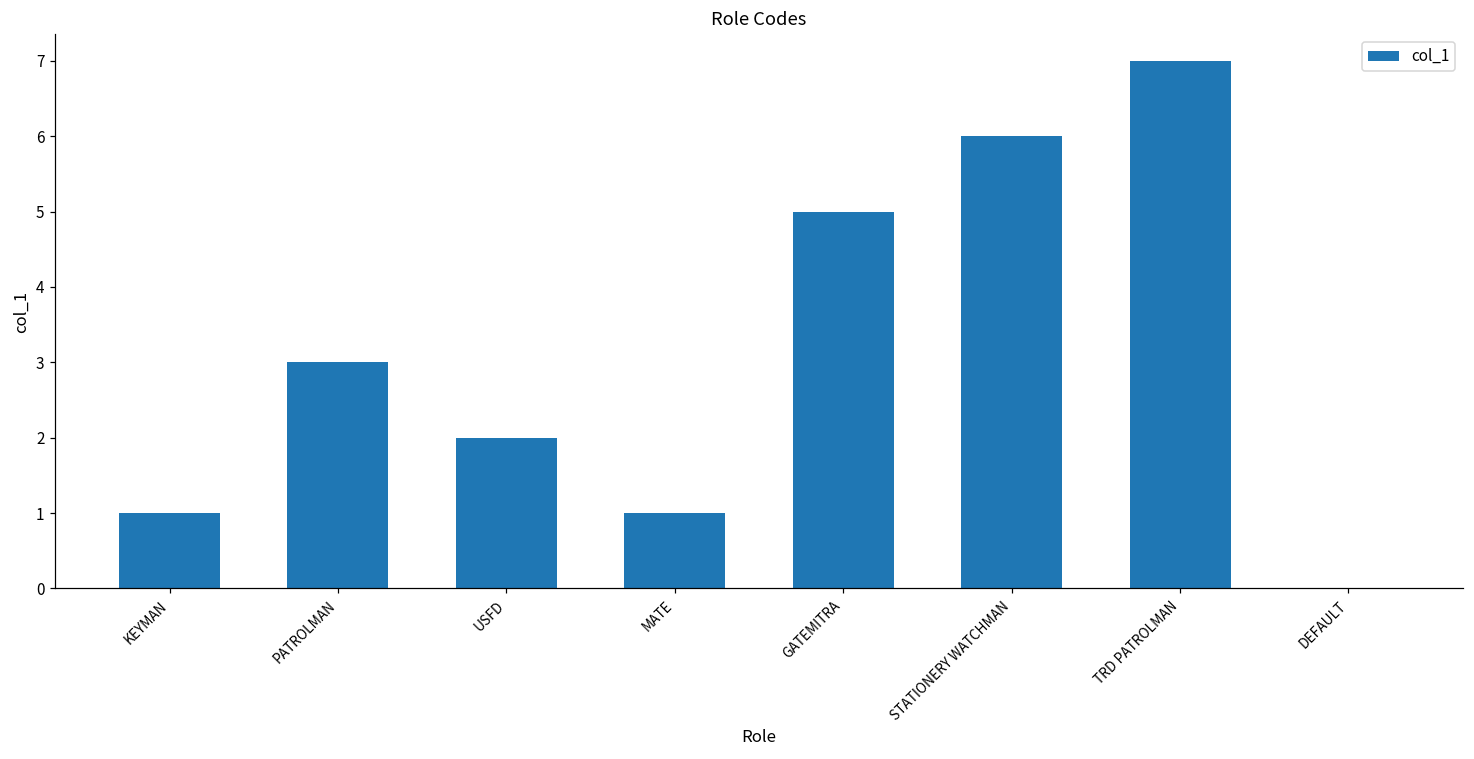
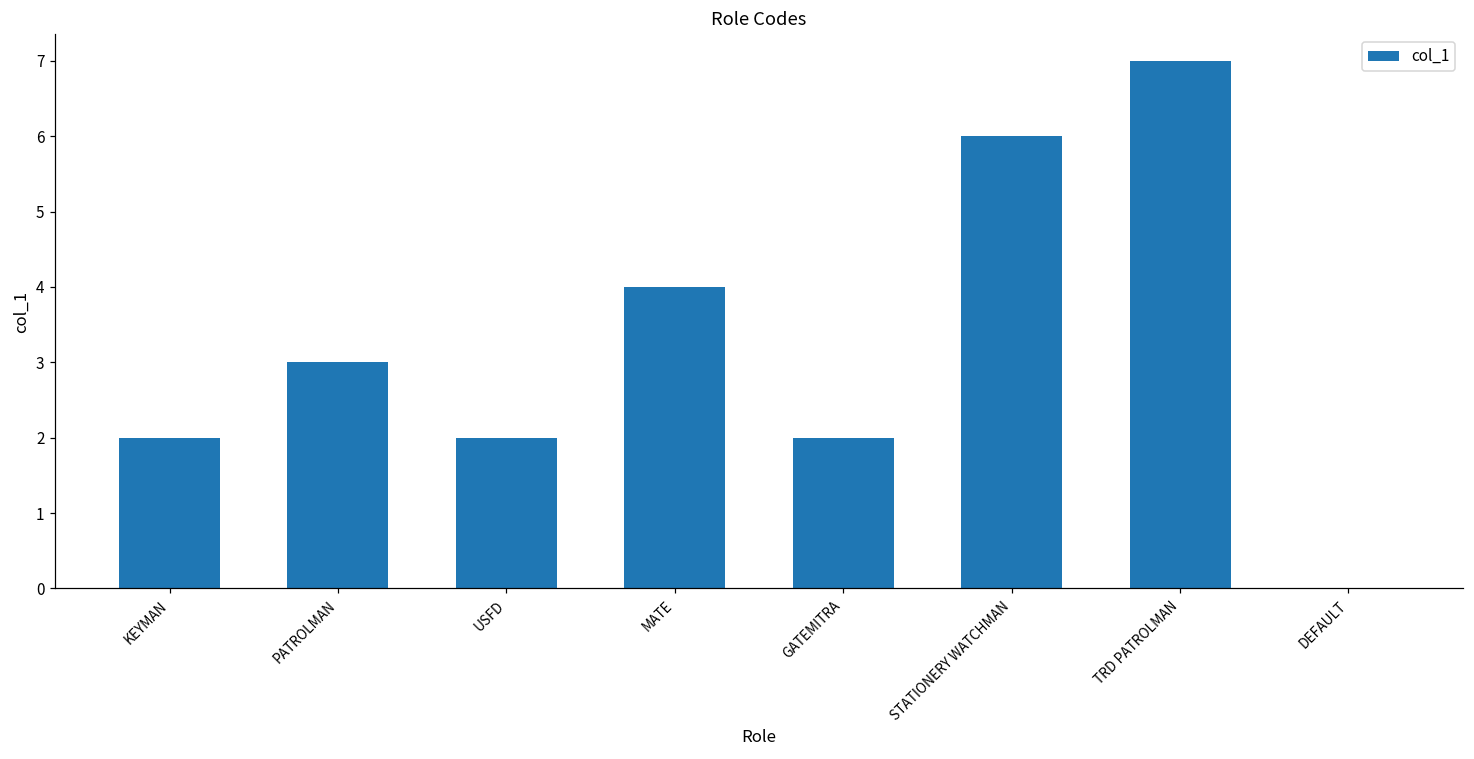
KEYMAN: 1 -> 2
MATE: 1 -> 4
GATEMITRA: 5 -> 2
